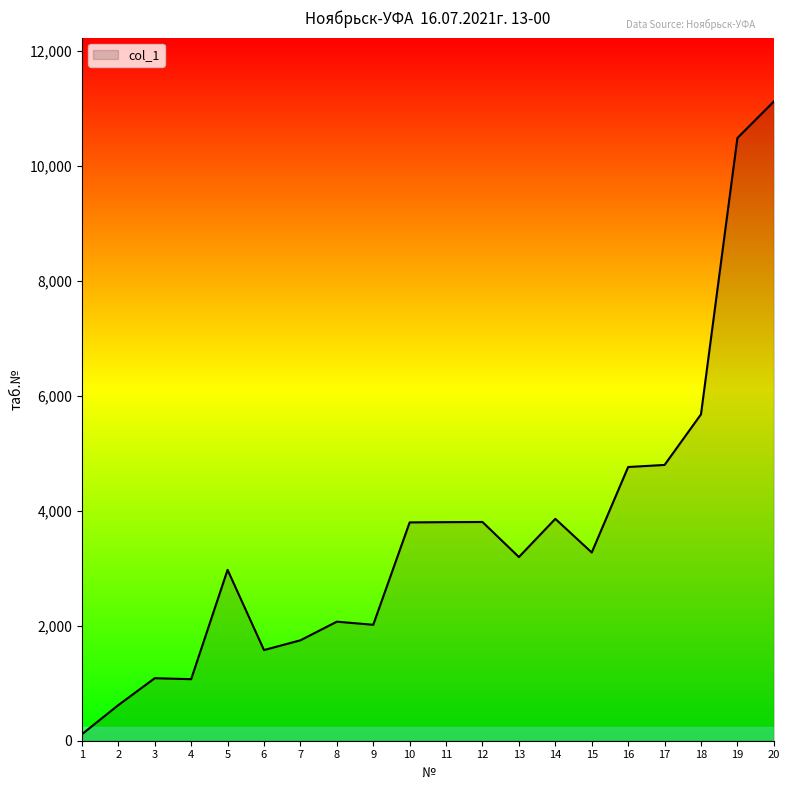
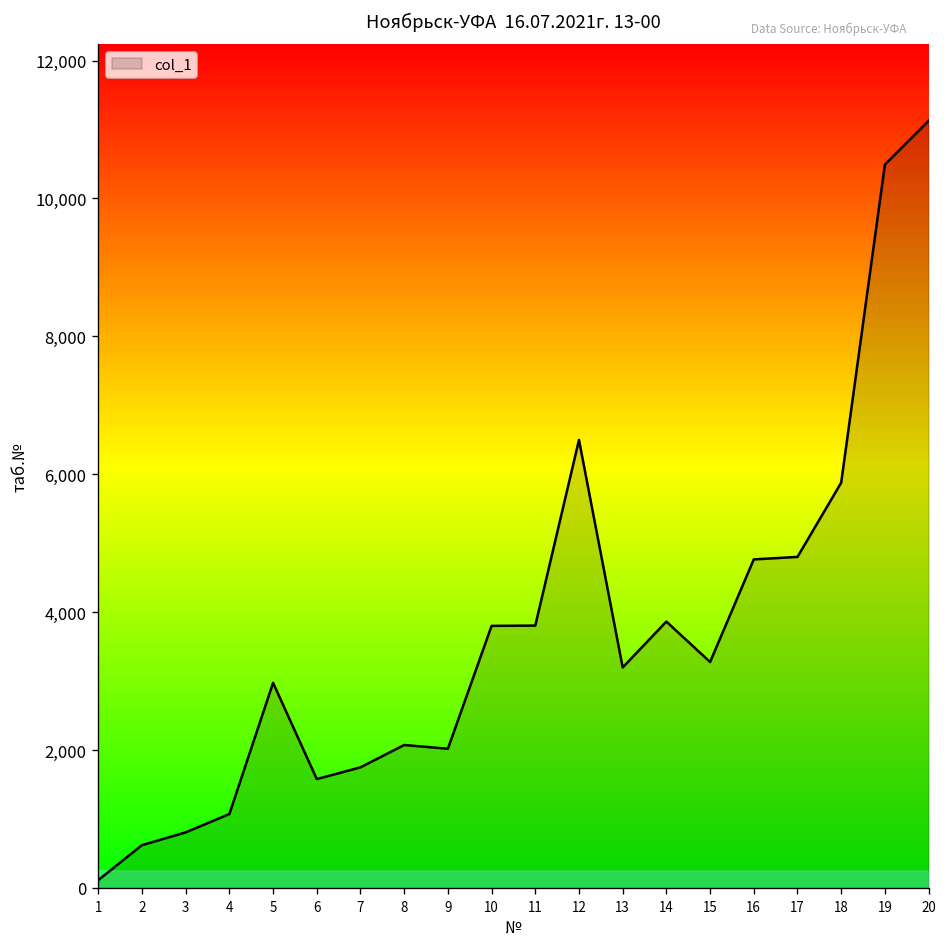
3: 1,100 -> 800
12: 3,800 -> 6,500
18: 5,700 -> 5,900
